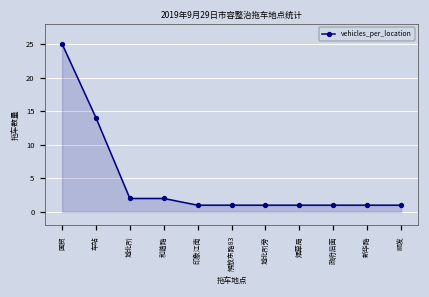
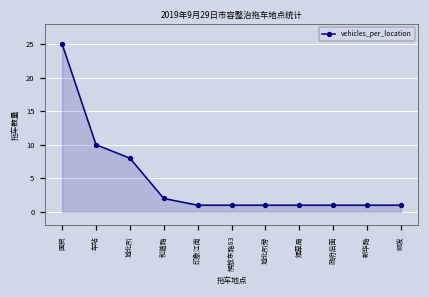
车站: 14 -> 10
城北所: 2 -> 8
